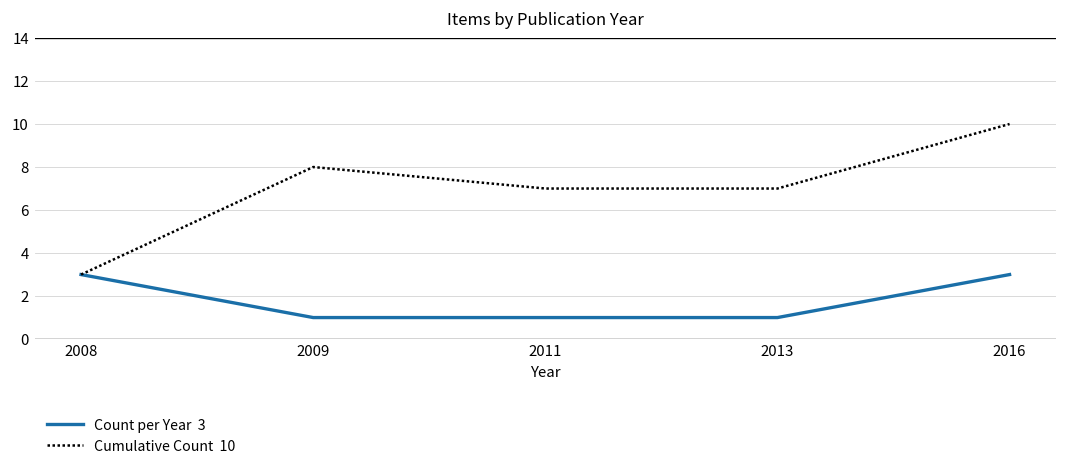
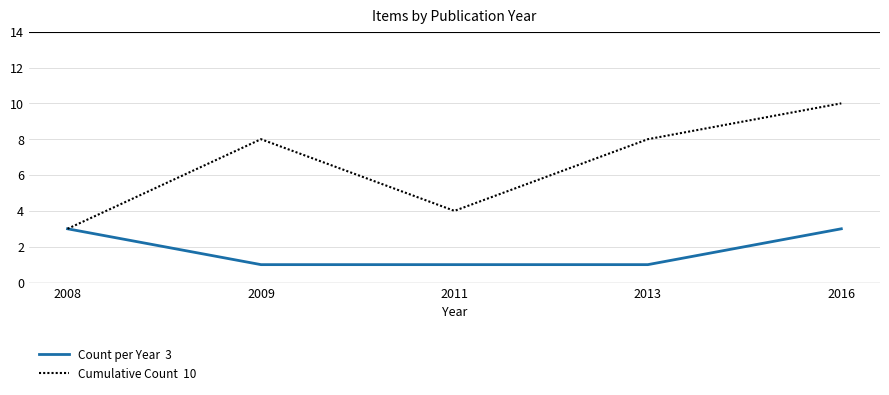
Cumulative Count 10, 2011: 7 -> 4
Cumulative Count 10, 2013: 7 -> 8
